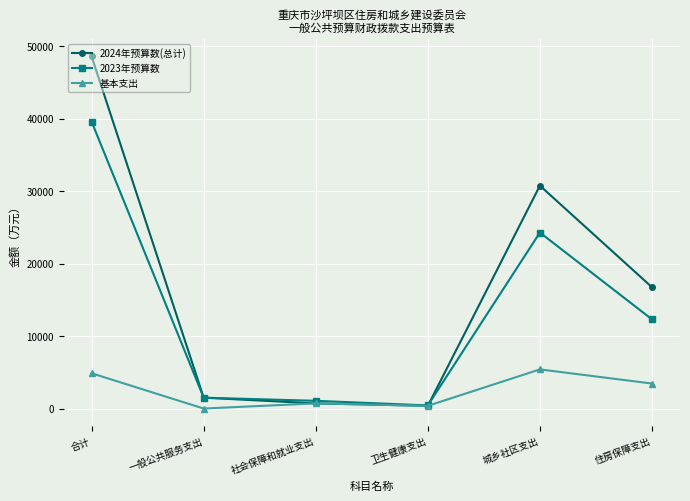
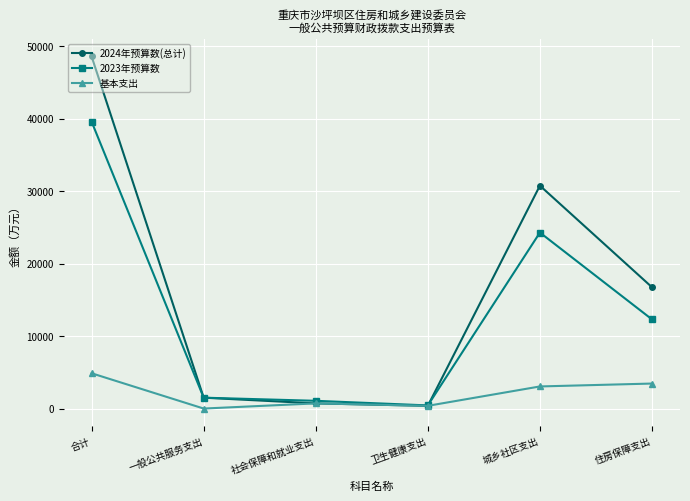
基本支出, 城乡社区支出: 5000 -> 3000
